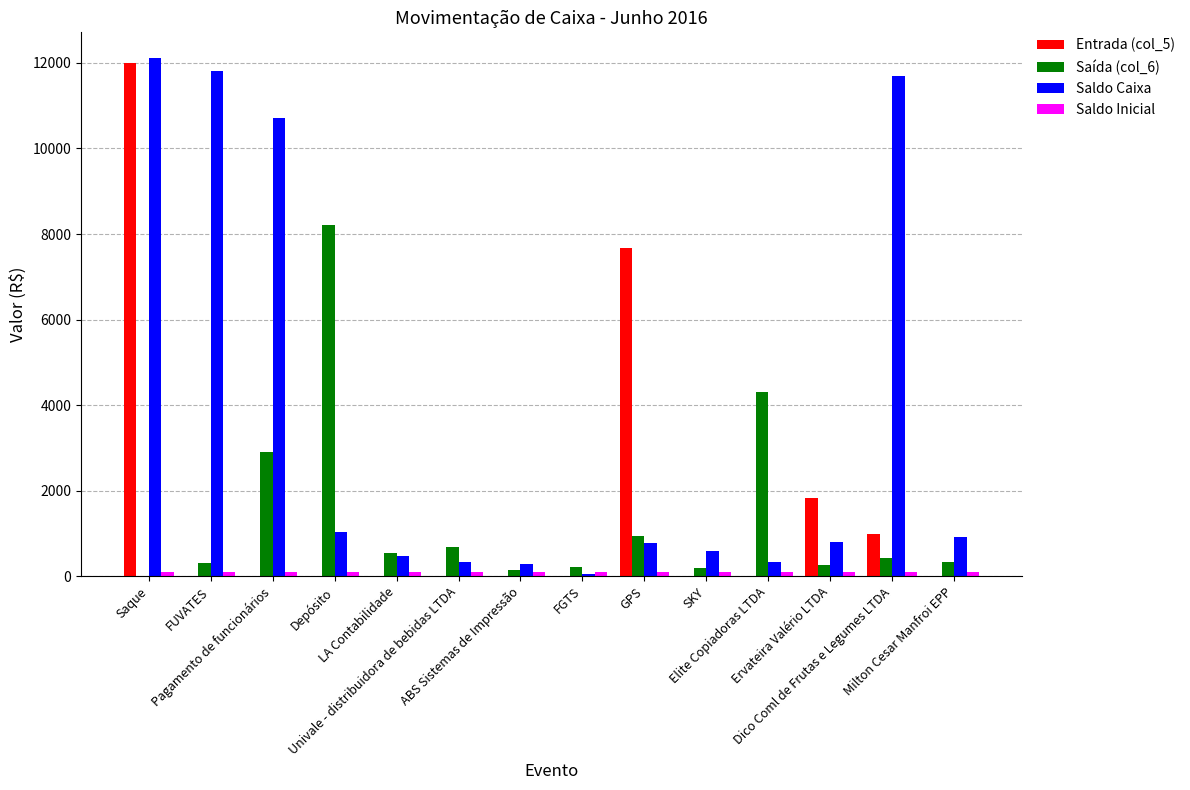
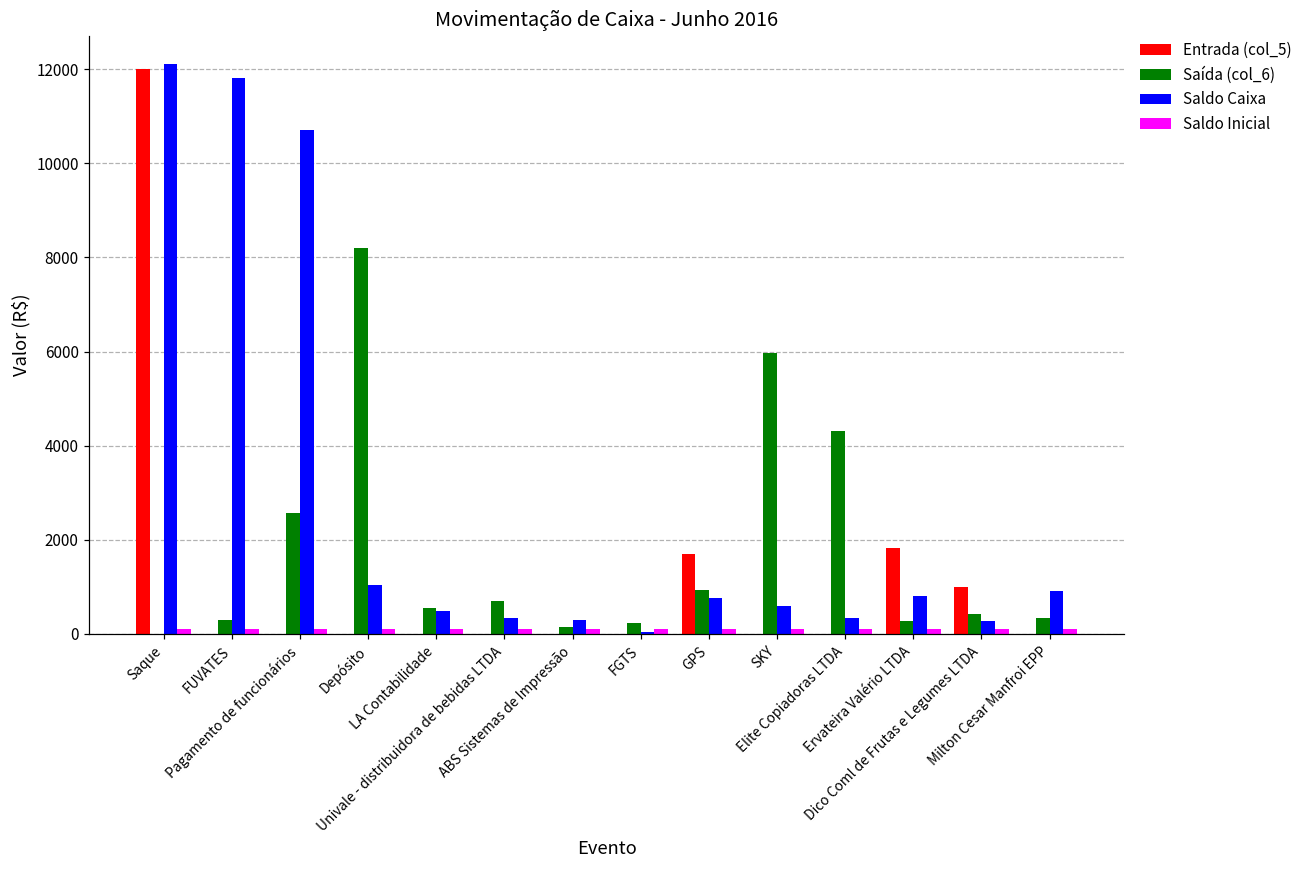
Saída (col_6), Pagamento de funcionários: 2900 -> 2600
Entrada (col_5), GPS: 7700 -> 1700
Saída (col_6), SKY: 200 -> 6000
Saldo Caixa, Dico Coml de Frutas e Legumes LTDA: 11700 -> 300
